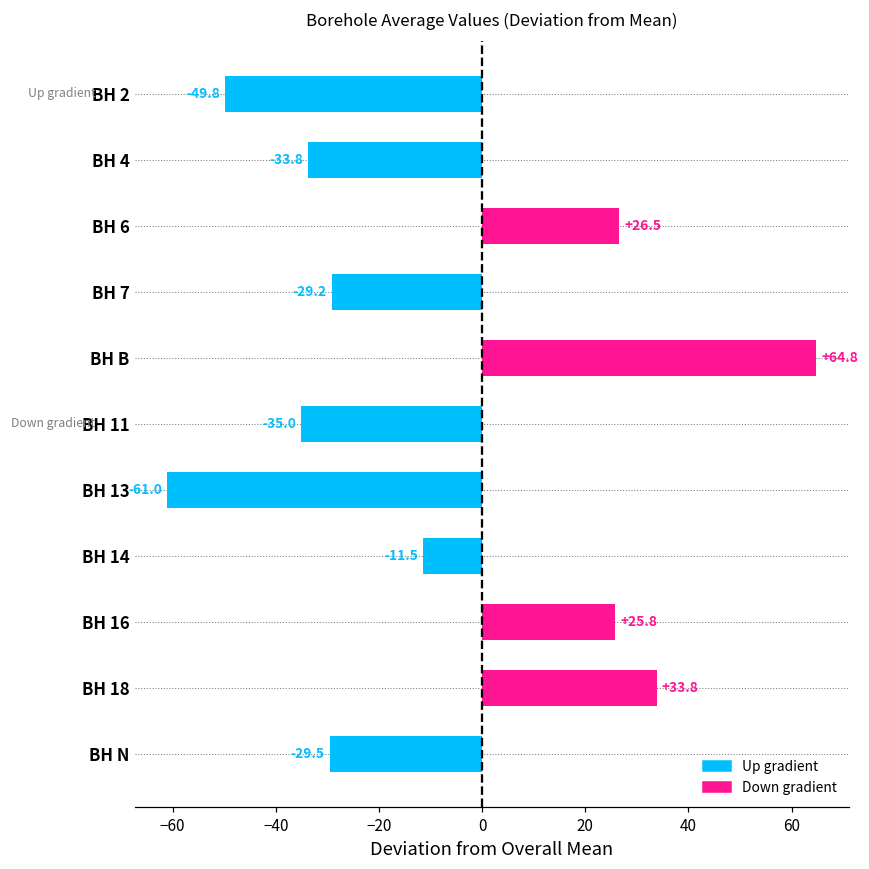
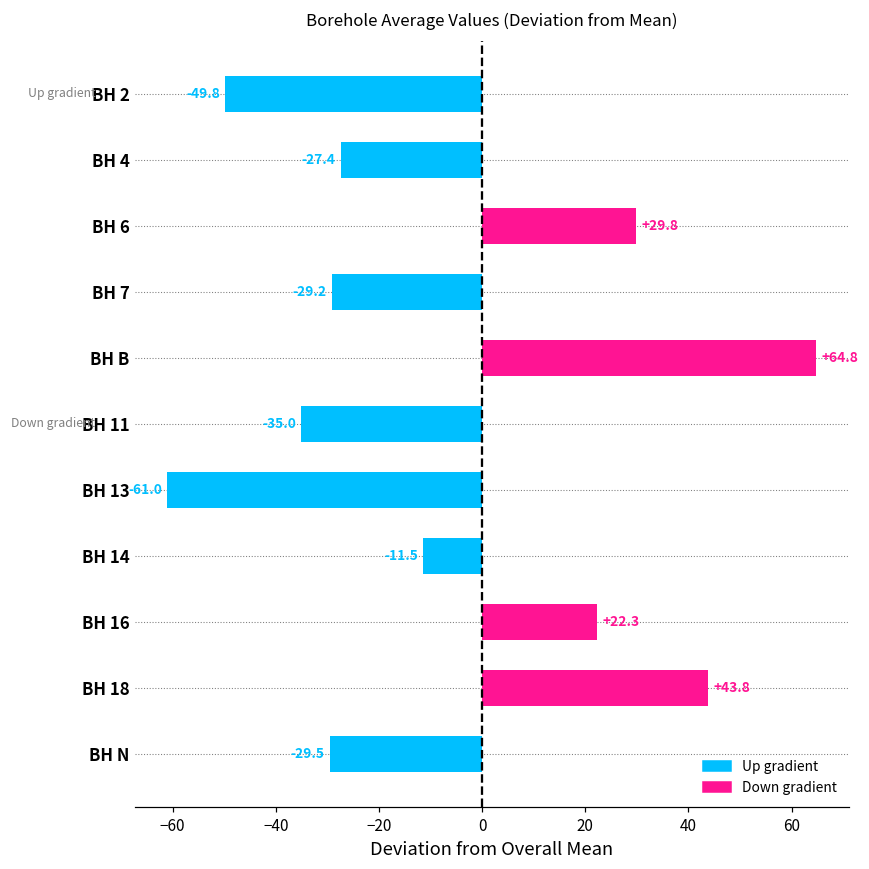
BH 4: -33.8 -> -27.4
BH 6: +26.5 -> +29.8
BH 16: +25.8 -> +22.3
BH 18: +33.8 -> +43.8
